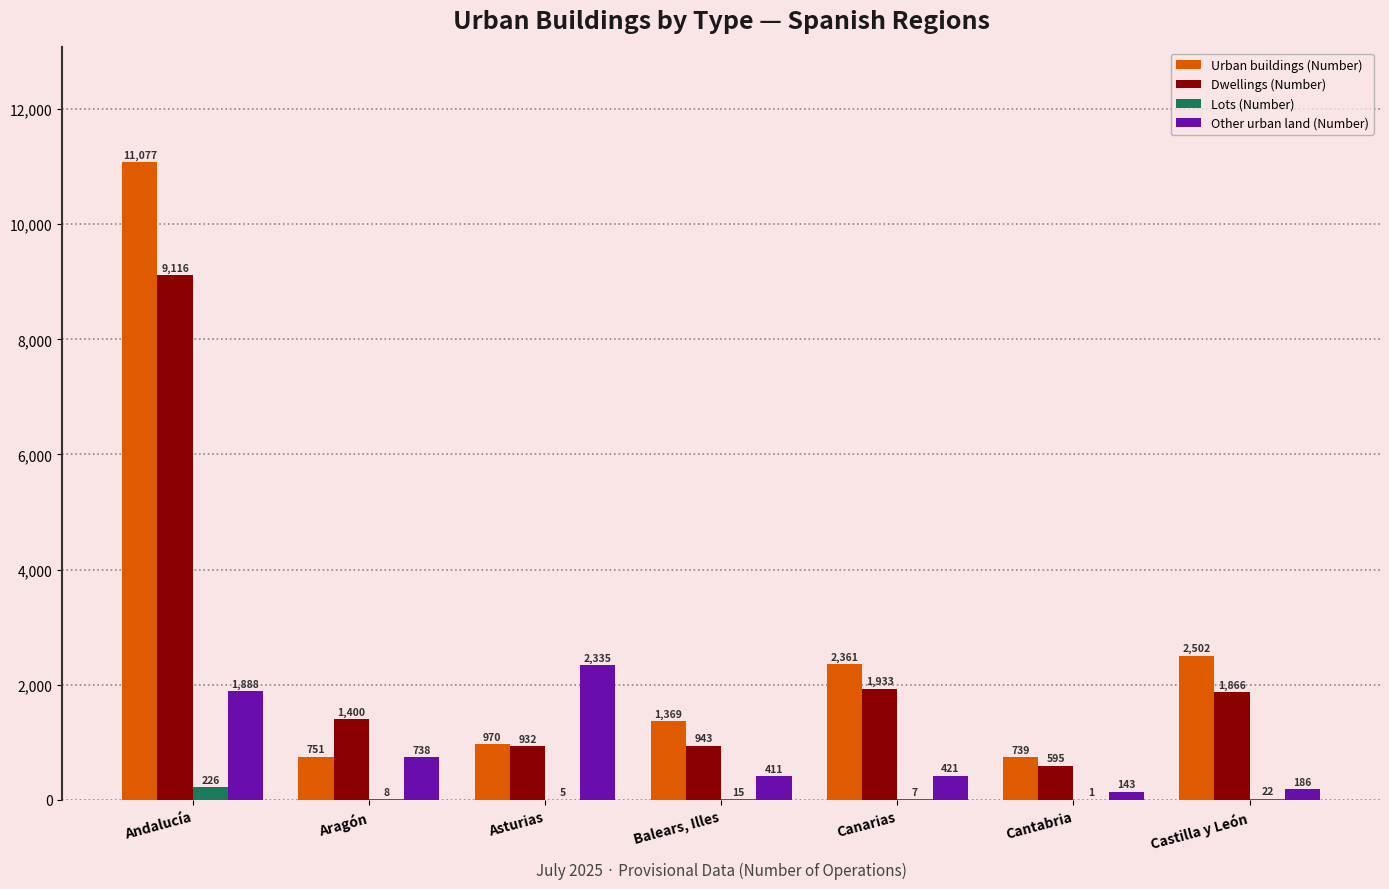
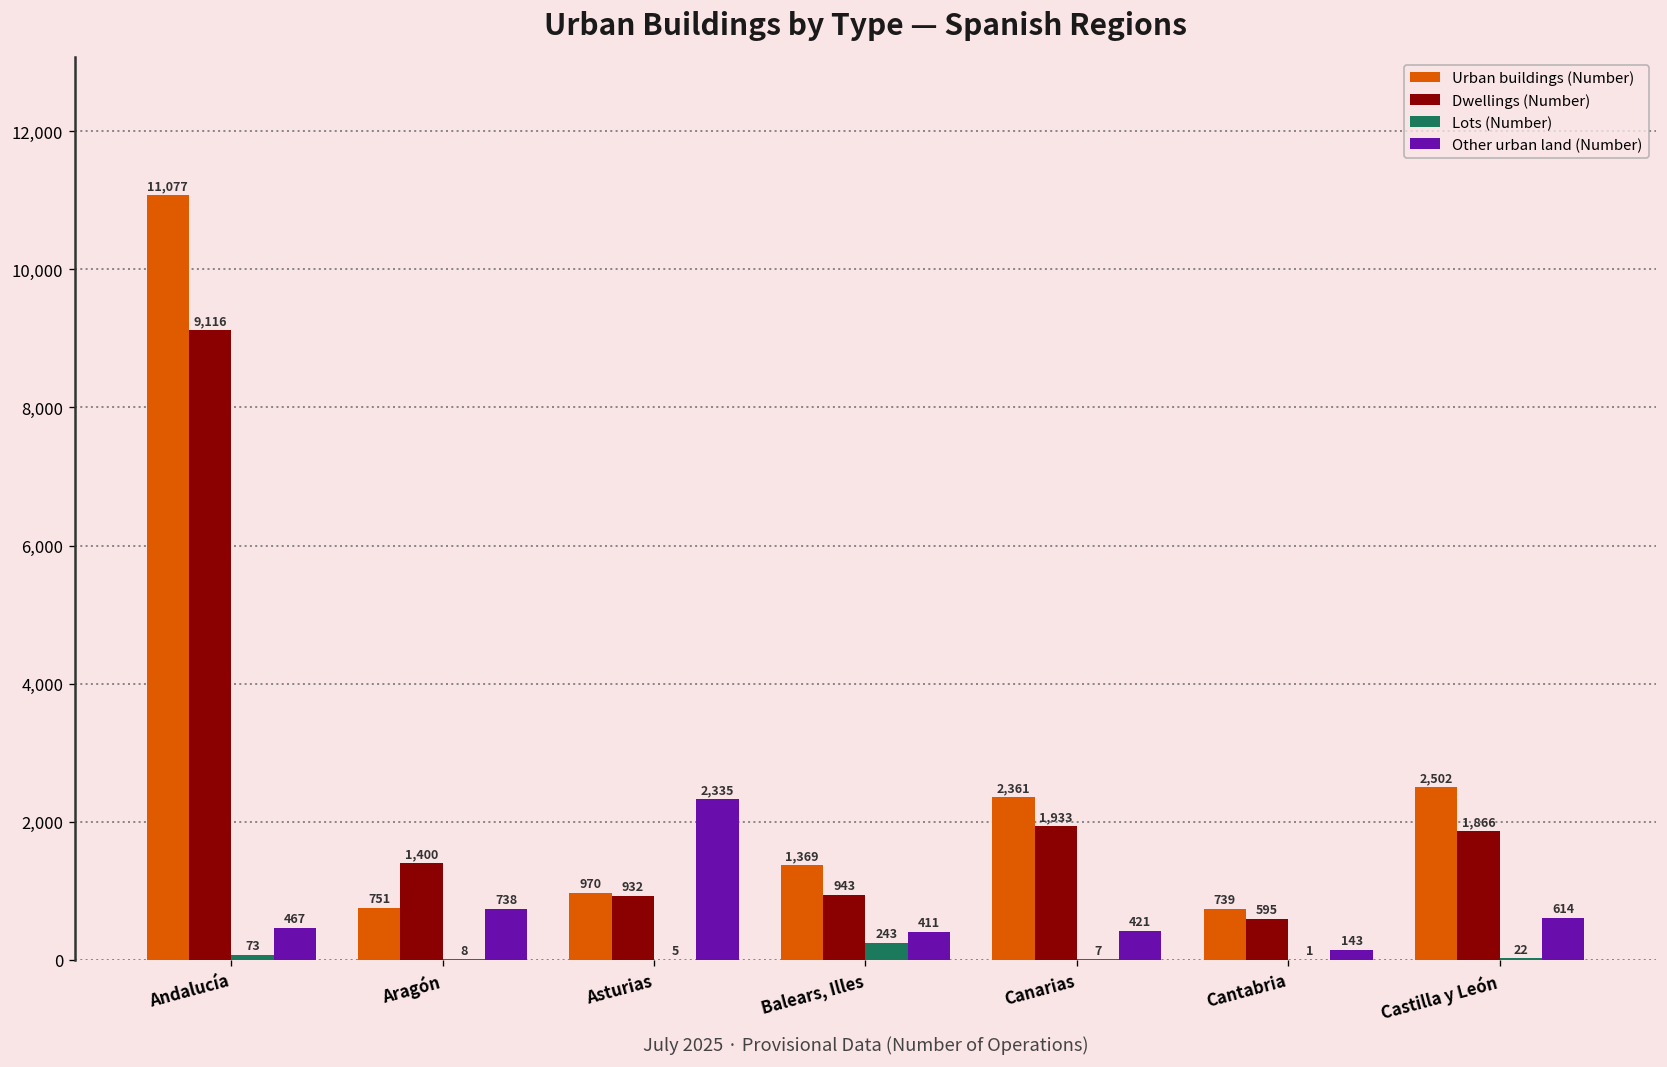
Lots (Number), Andalucía: 226 -> 73
Other urban land (Number), Andalucía: 1,888 -> 467
Lots (Number), Balears, Illes: 15 -> 243
Other urban land (Number), Castilla y León: 186 -> 614
